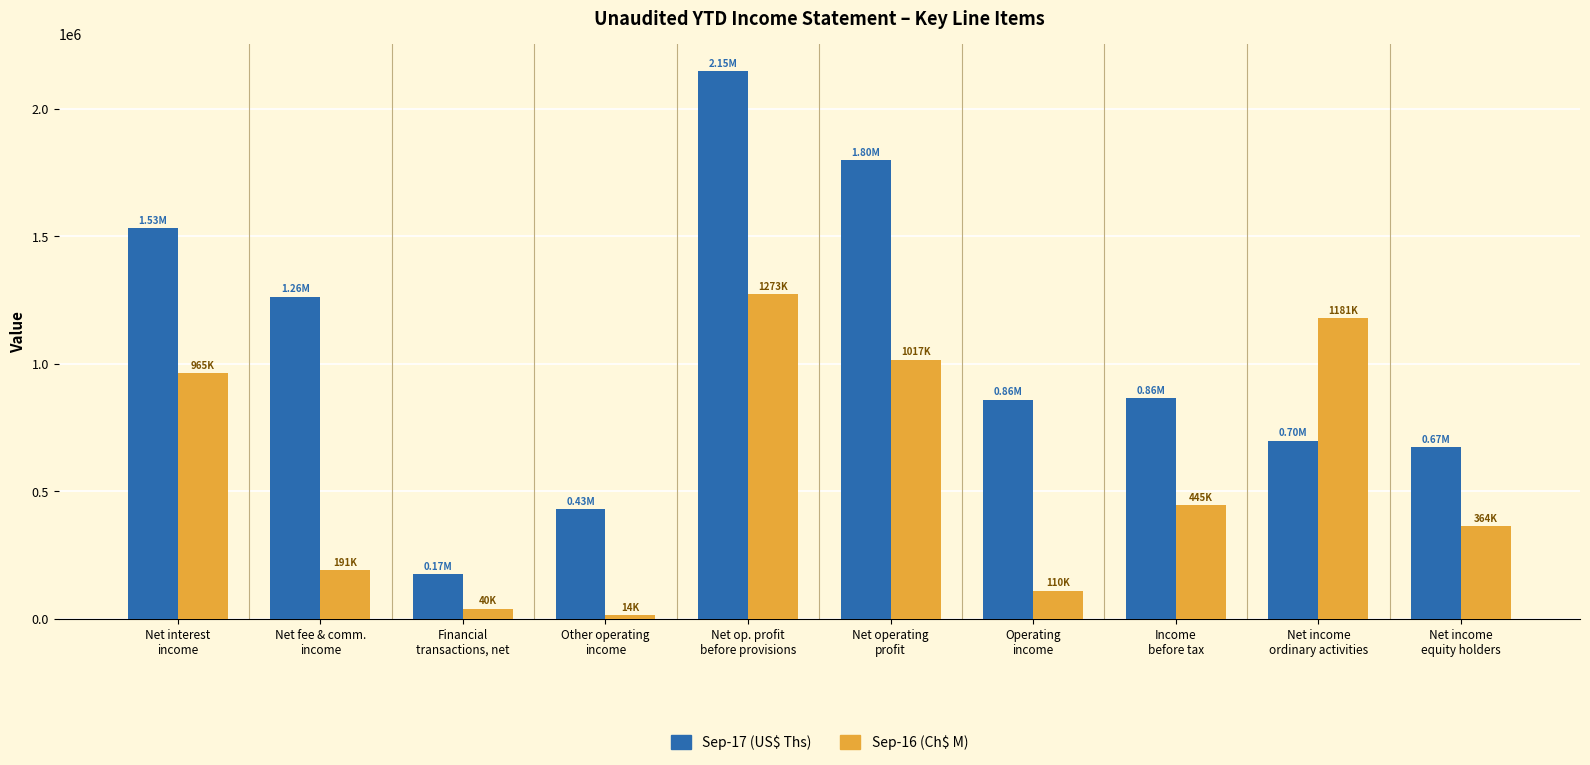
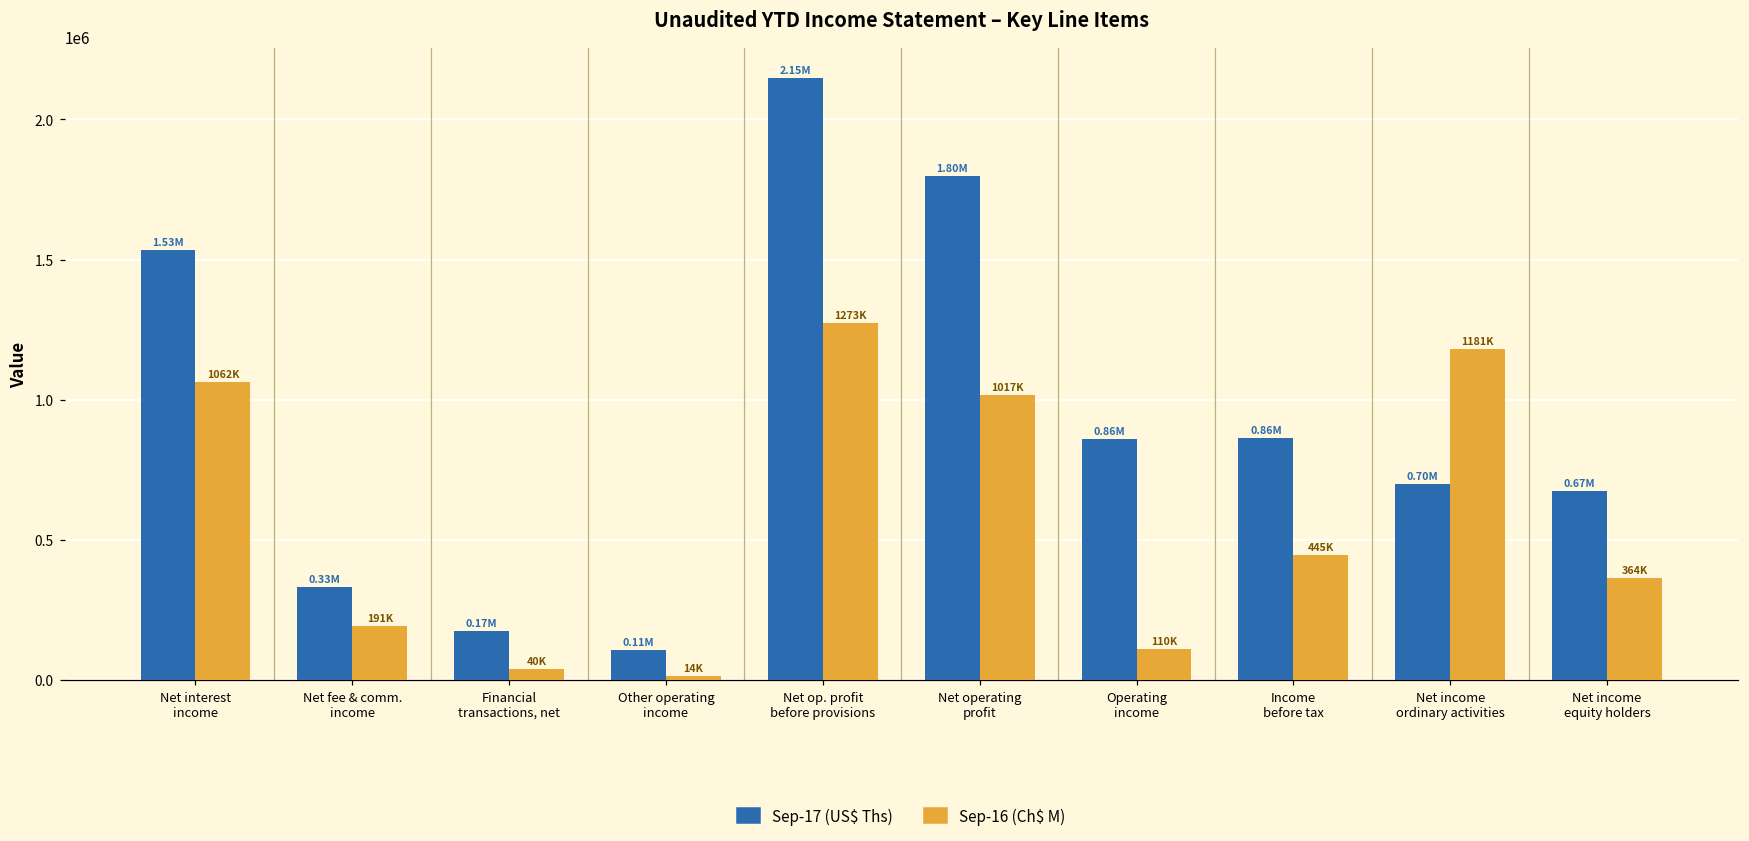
Sep-16 (Ch$ M), Net interest income: 965K -> 1062K
Sep-17 (US$ Ths), Net fee & comm. income: 1.26M -> 0.33M
Sep-17 (US$ Ths), Other operating income: 0.43M -> 0.11M
